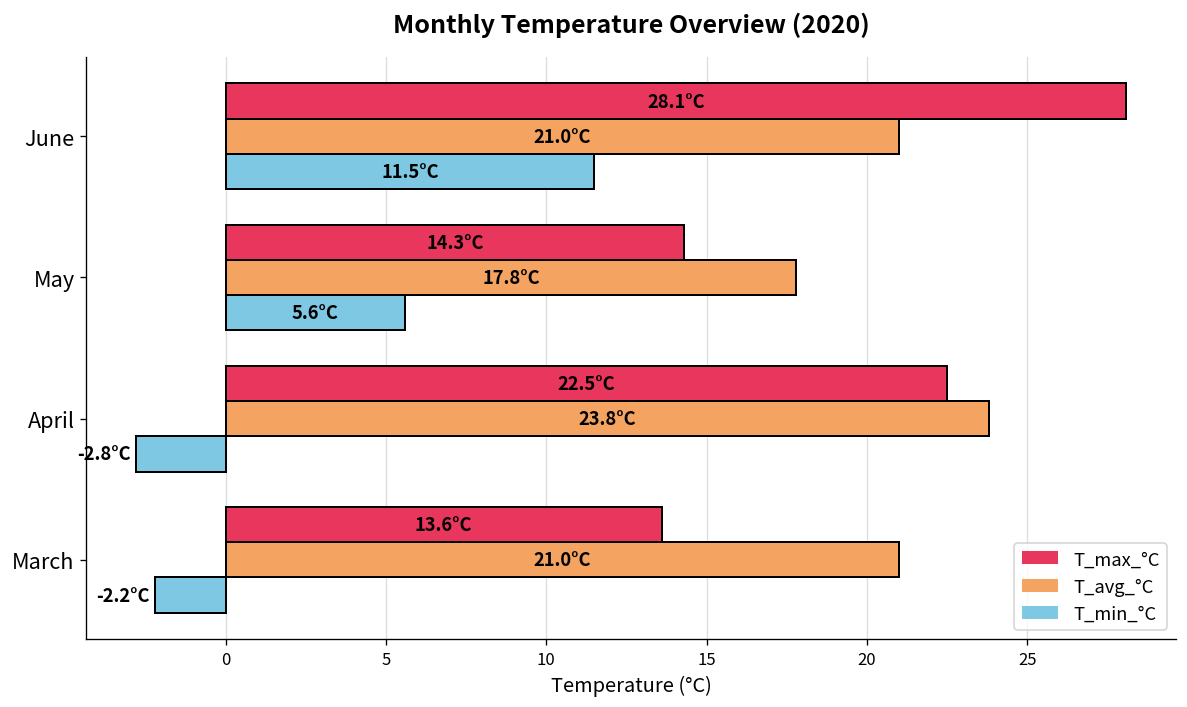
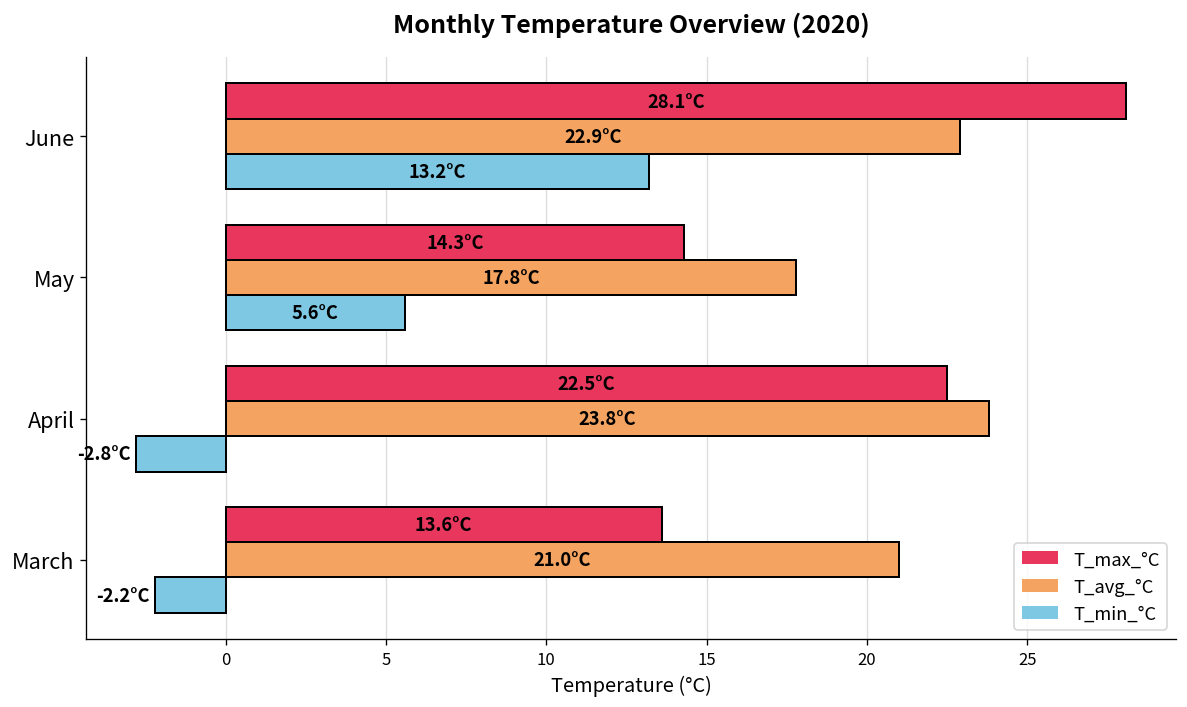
T_avg_°C, June: 21.0°C -> 22.9°C
T_min_°C, June: 11.5°C -> 13.2°C
